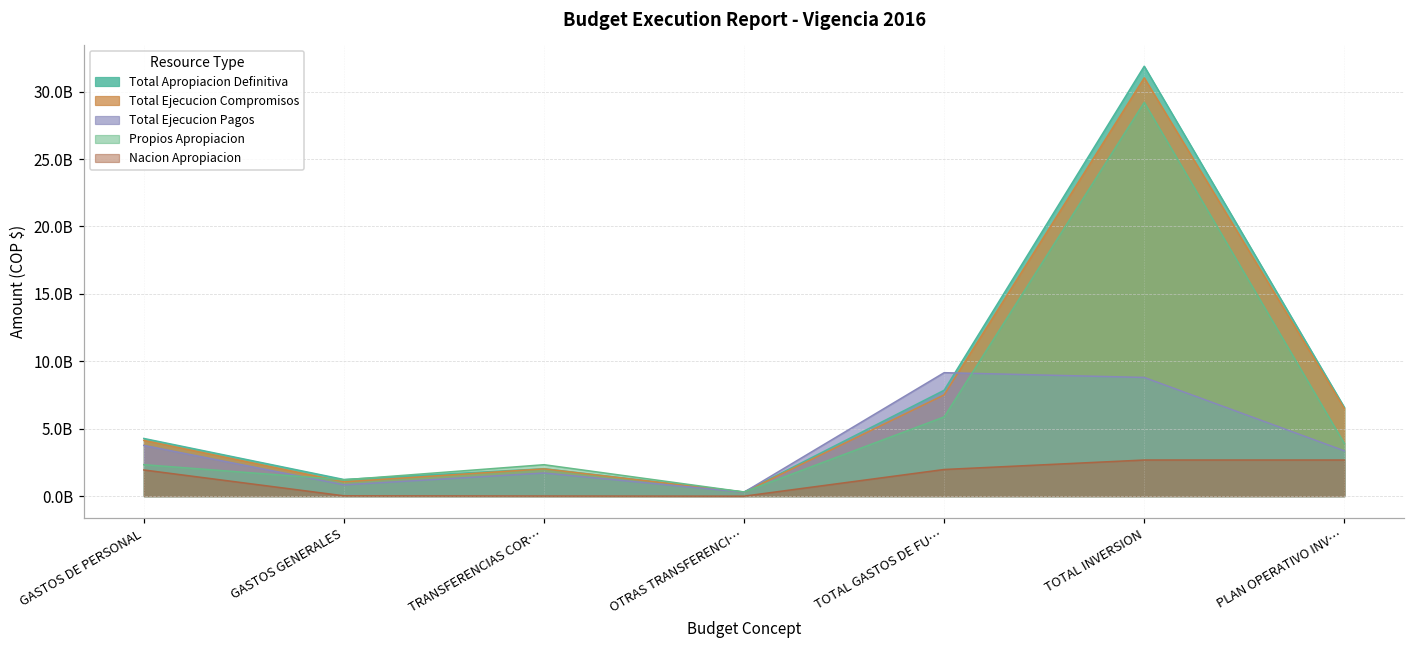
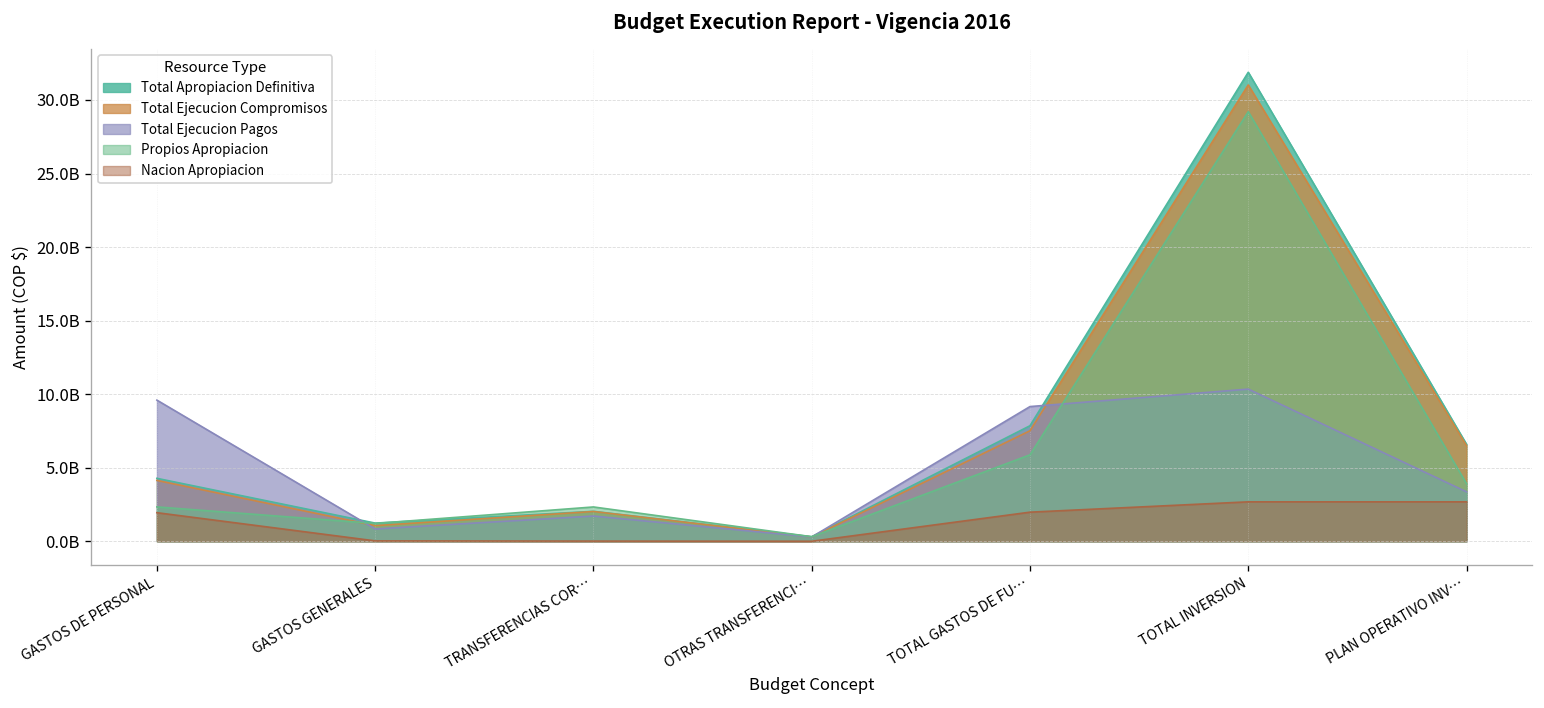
Total Ejecucion Pagos, GASTOS DE PERSONAL: 3800000000 -> 9600000000
Total Ejecucion Pagos, TOTAL INVERSION: 8800000000 -> 10300000000
